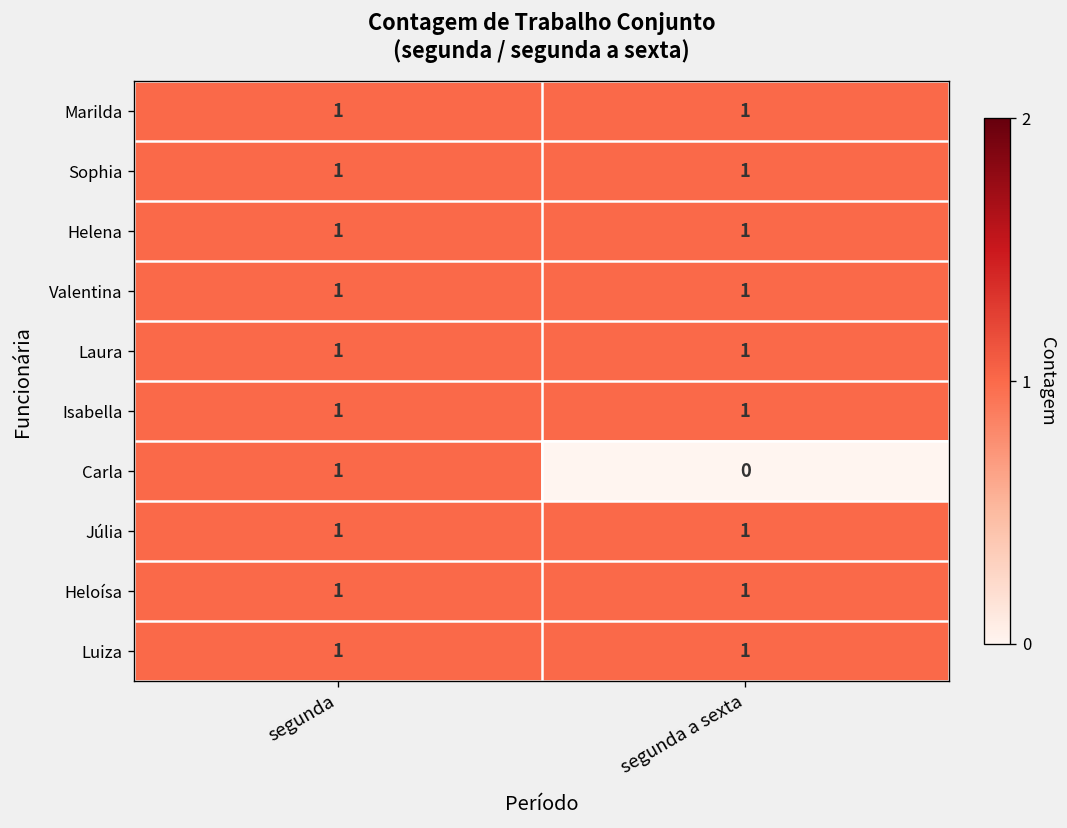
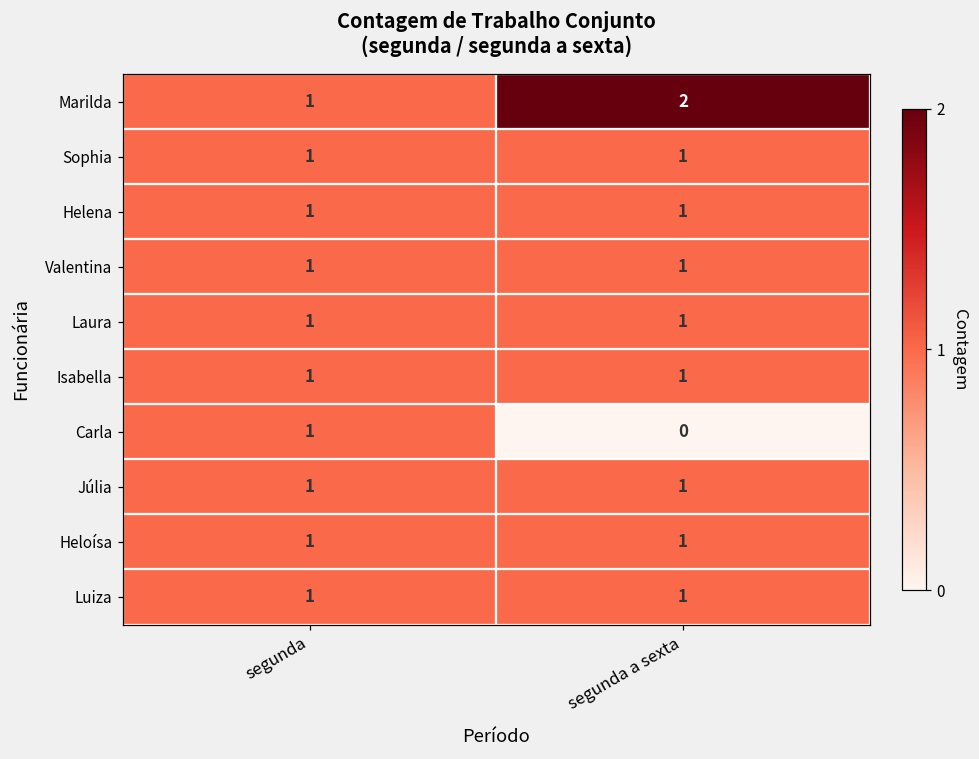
Marilda, segunda a sexta: 1 -> 2
